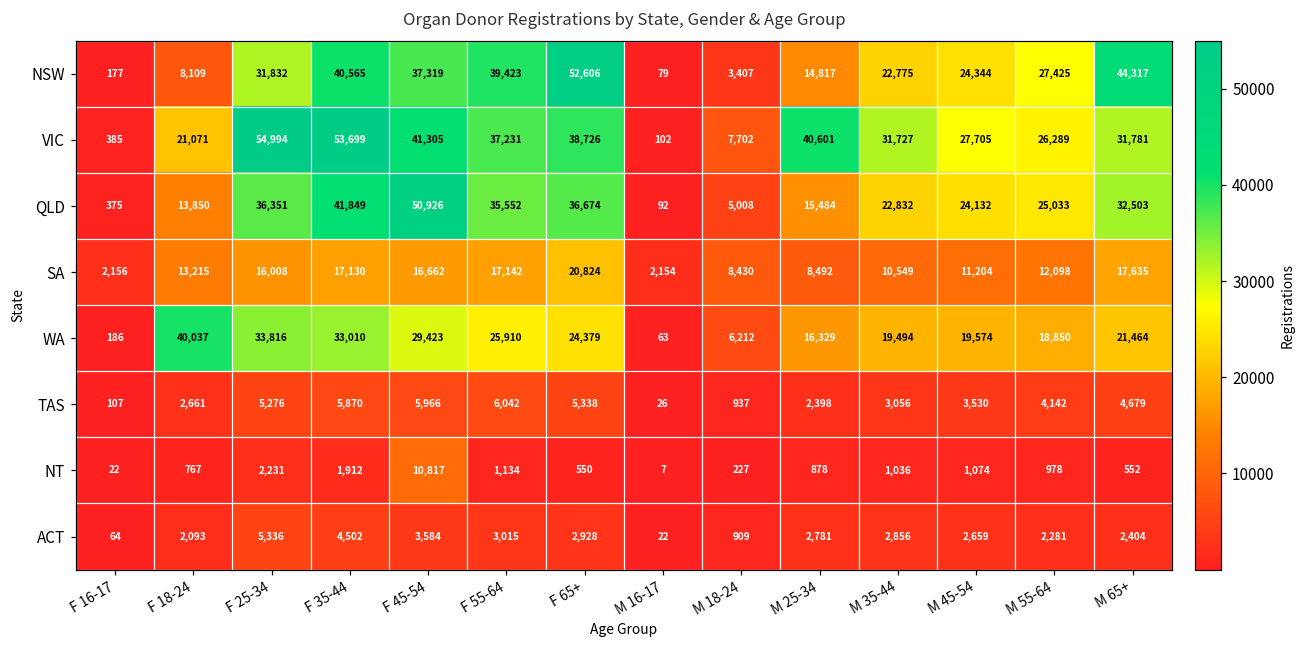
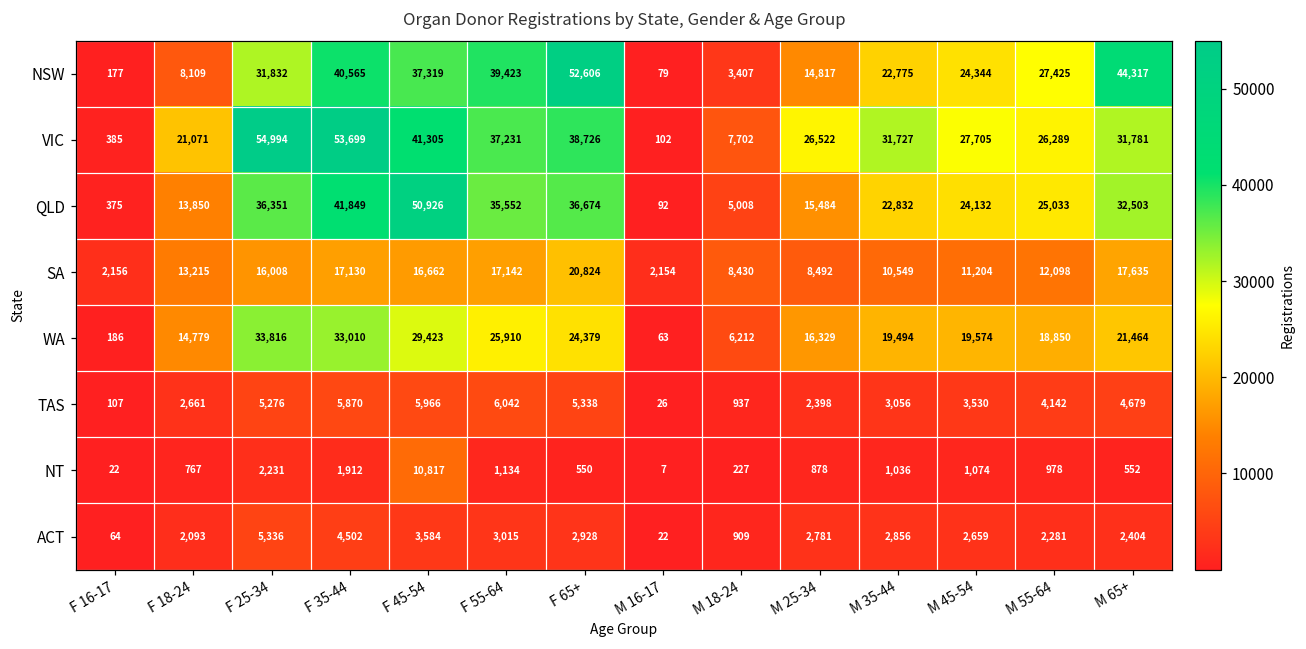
VIC, M 25-34: 40,601 -> 26,522
WA, F 18-24: 40,037 -> 14,779
